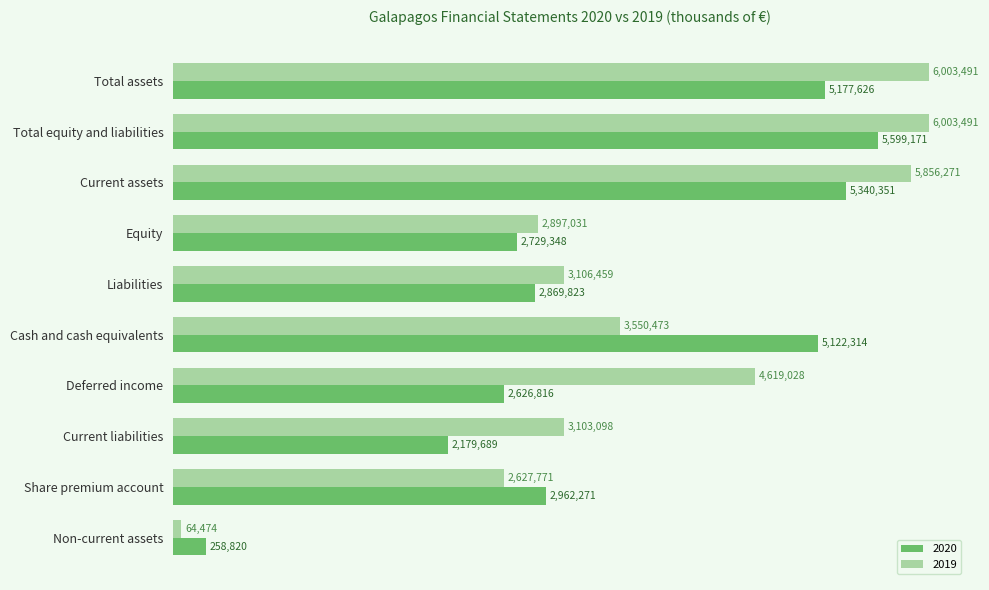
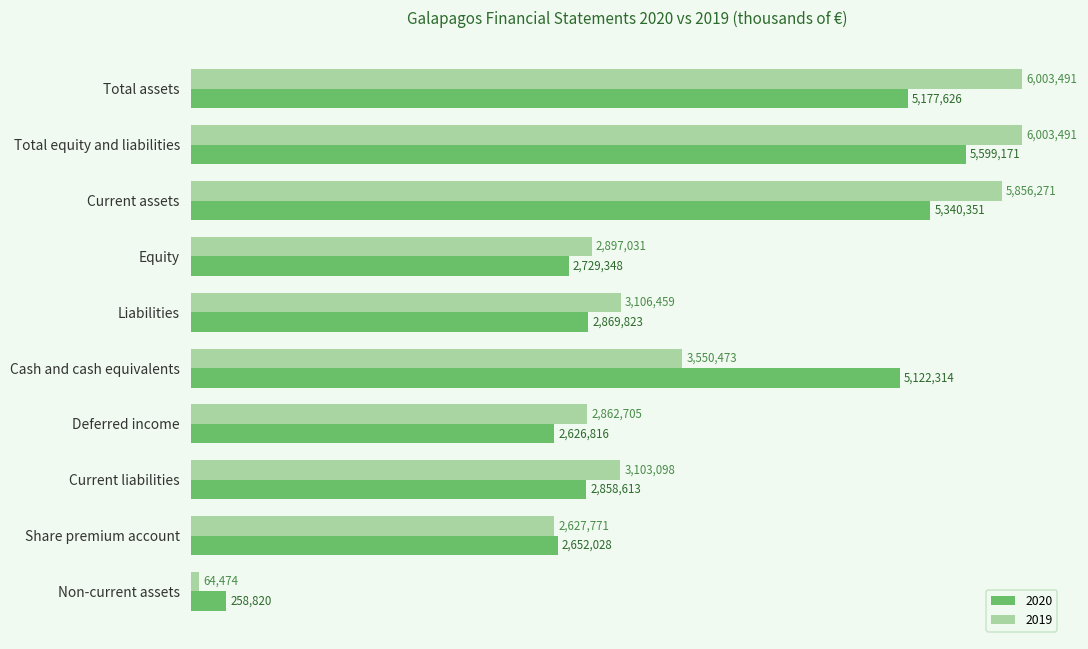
2019, Deferred income: 4,619,028 -> 2,862,705
2020, Current liabilities: 2,179,689 -> 2,858,613
2020, Share premium account: 2,962,271 -> 2,652,028
